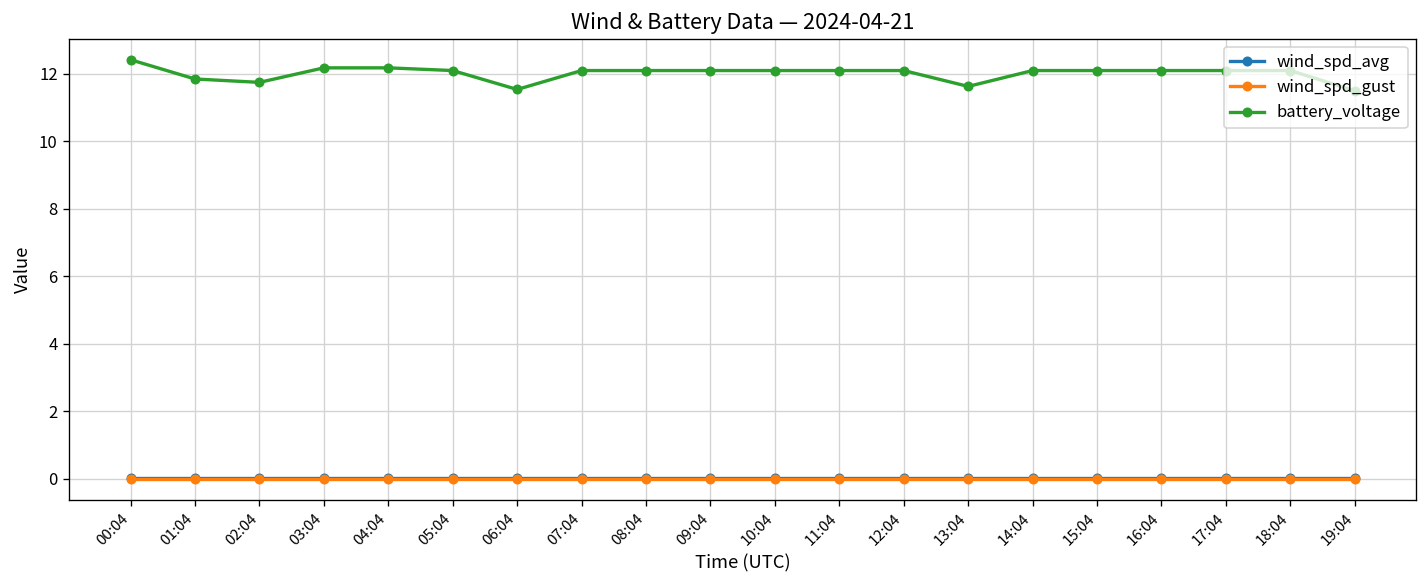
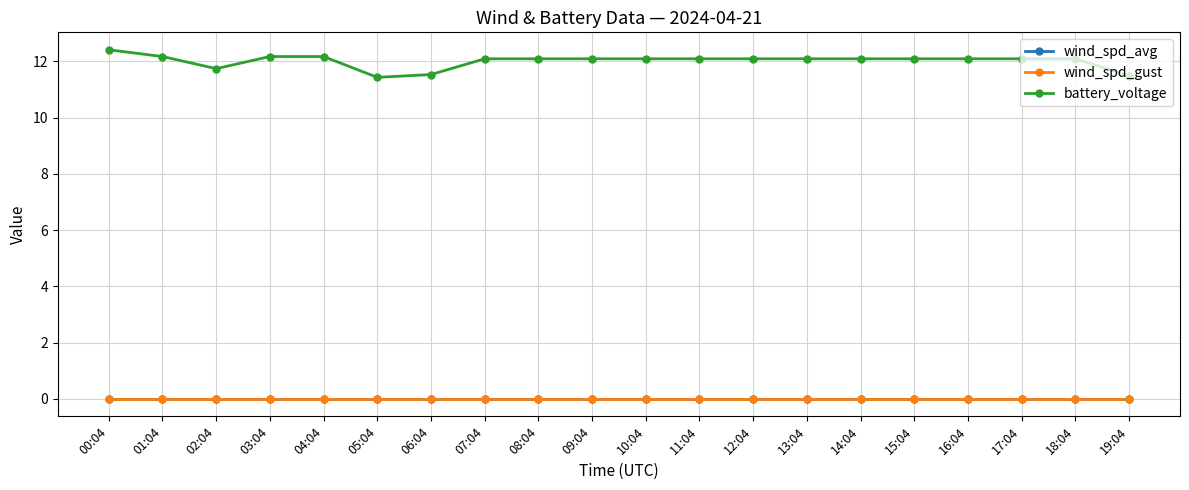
battery_voltage, 01:04: 11.8 -> 12.2
battery_voltage, 05:04: 12.1 -> 11.4
battery_voltage, 13:04: 11.6 -> 12.1
